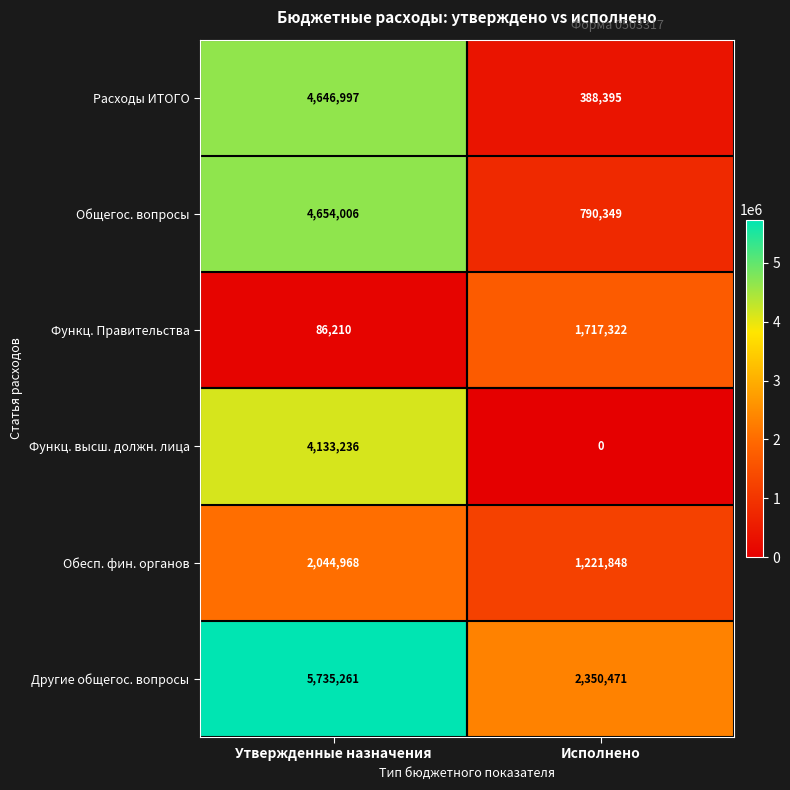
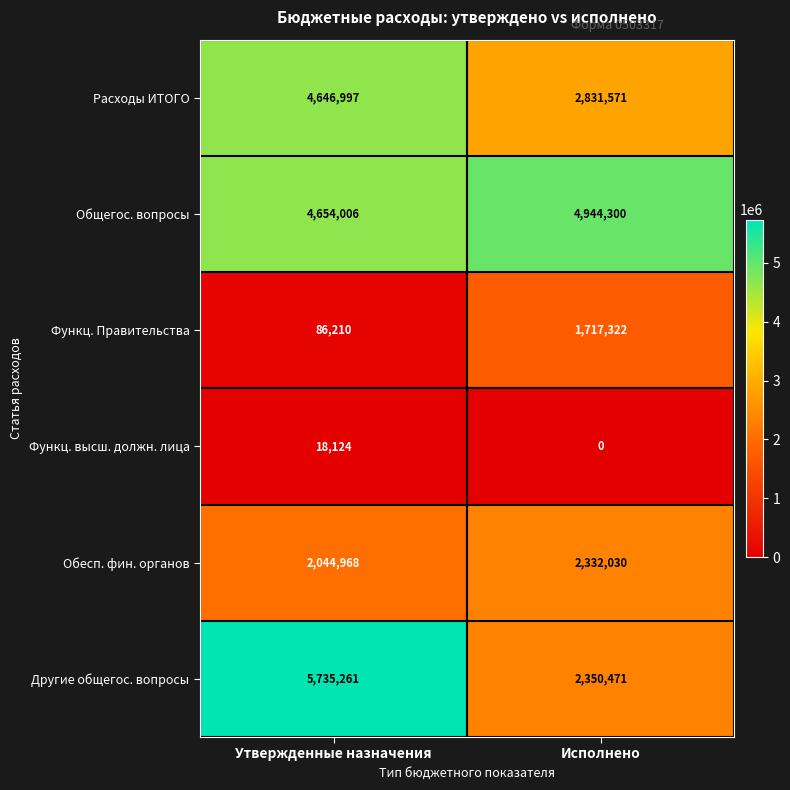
Расходы ИТОГО, Исполнено: 388,395 -> 2,831,571
Общегос. вопросы, Исполнено: 790,349 -> 4,944,300
Функц. высш. должн. лица, Утвержденные назначения: 4,133,236 -> 18,124
Обесп. фин. органов, Исполнено: 1,221,848 -> 2,332,030
